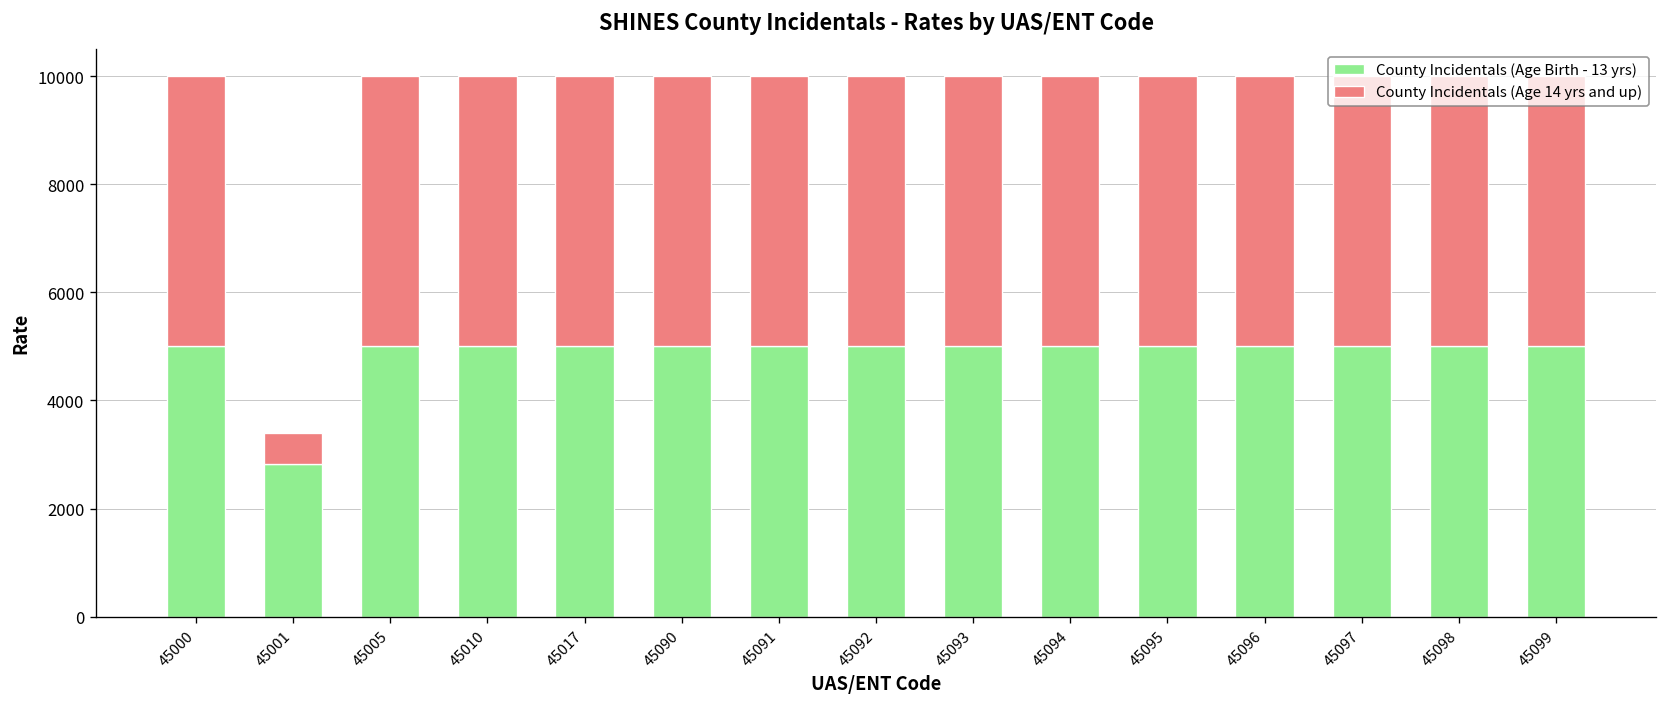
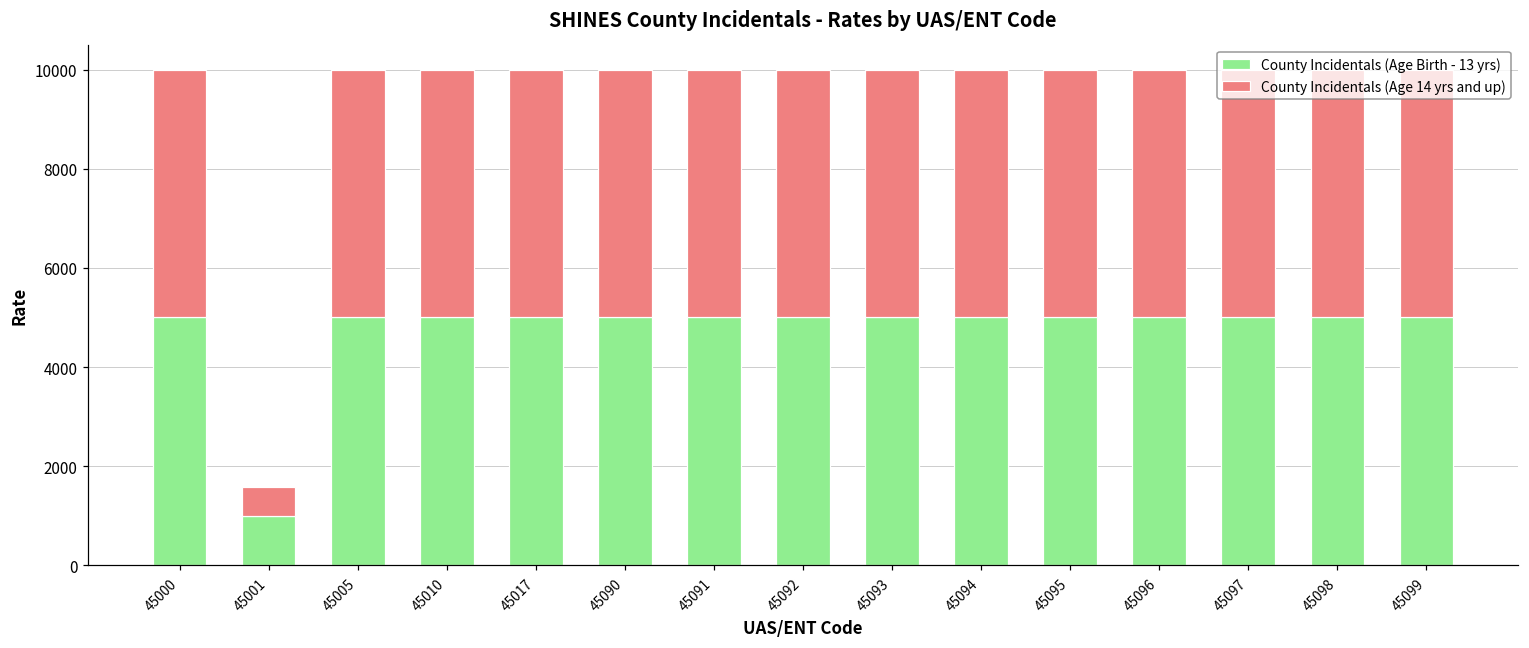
County Incidentals (Age Birth - 13 yrs), 45001: 2800 -> 1000
